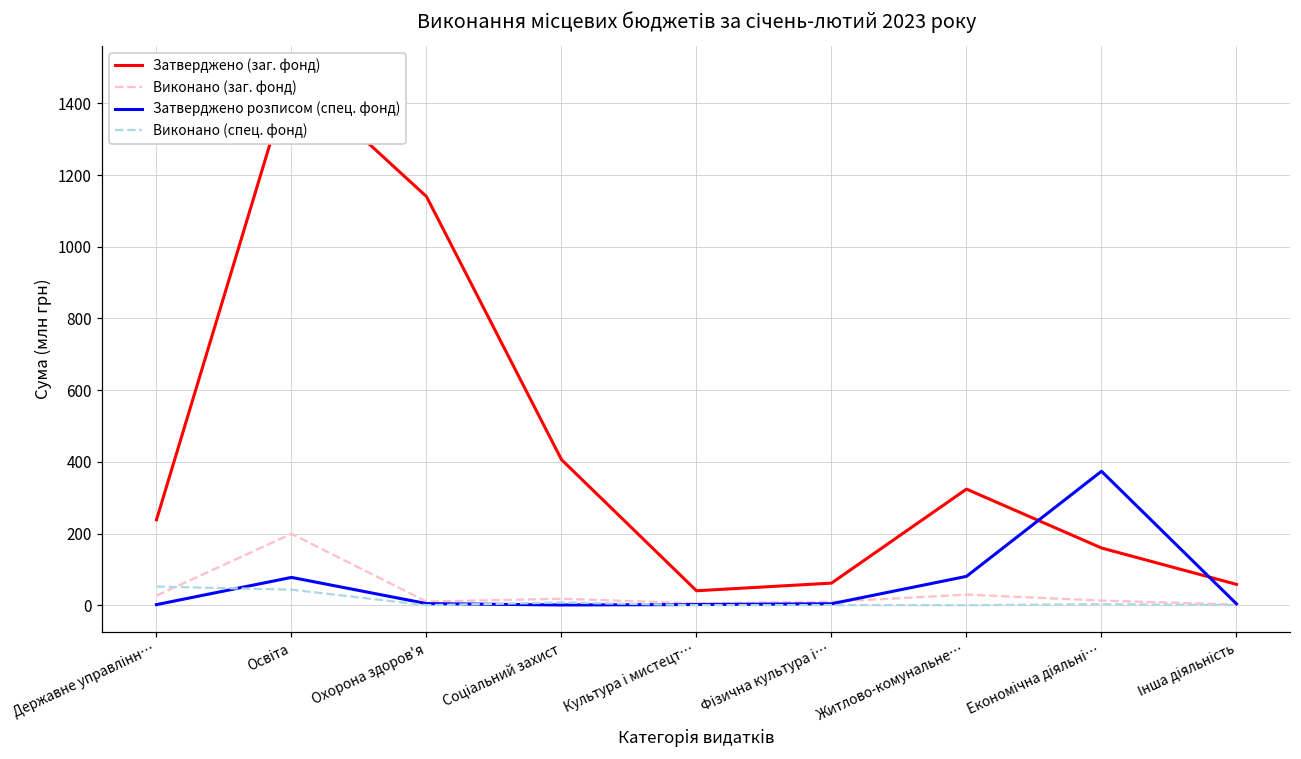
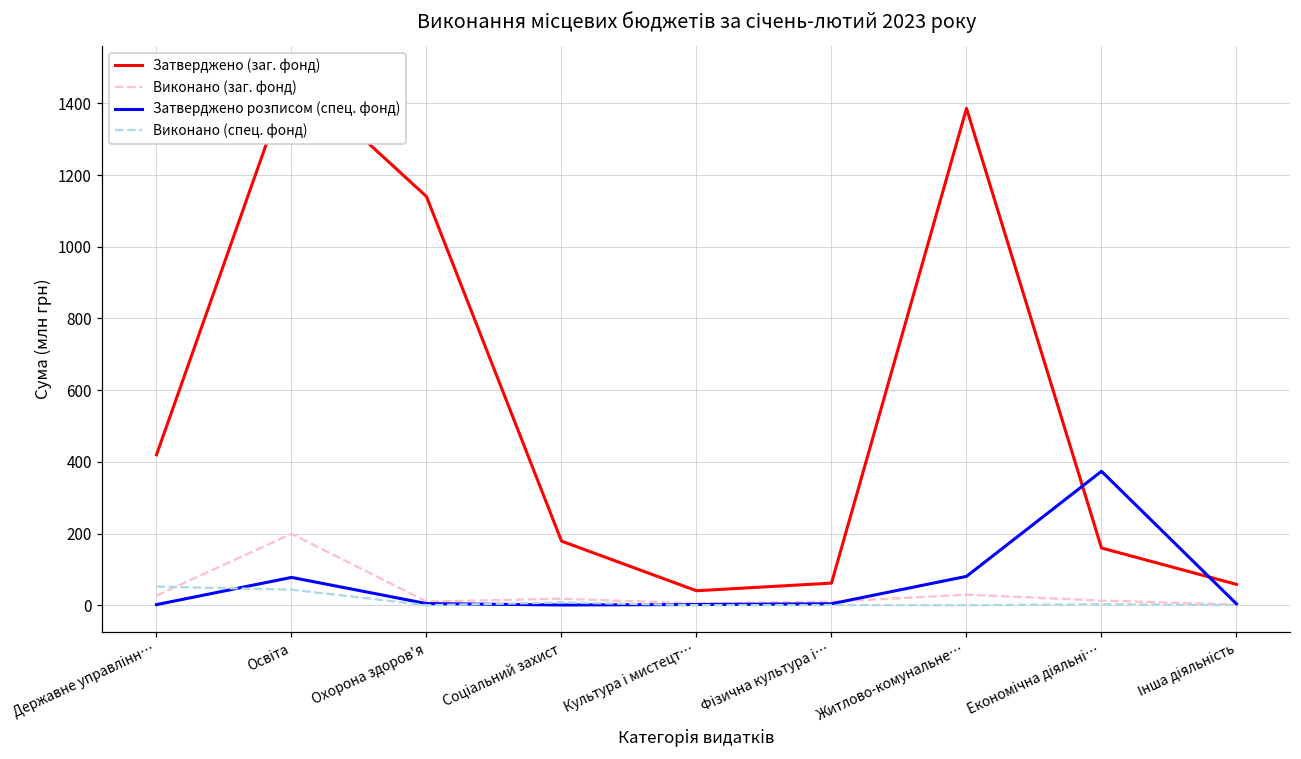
Затверджено (заг. фонд), Державне управлінн…: 240 -> 420
Затверджено (заг. фонд), Соціальний захист: 410 -> 180
Затверджено (заг. фонд), Житлово-комунальне…: 320 -> 1390
